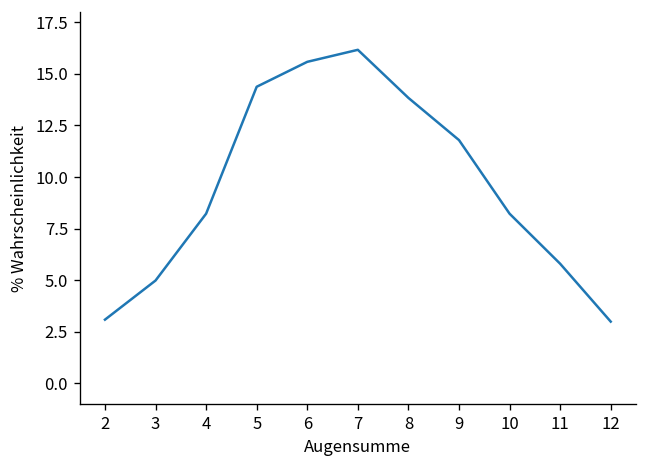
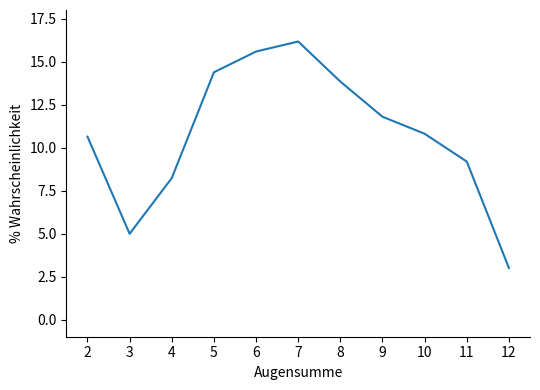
2: 3.1 -> 10.6
10: 8.2 -> 10.8
11: 5.8 -> 9.2
